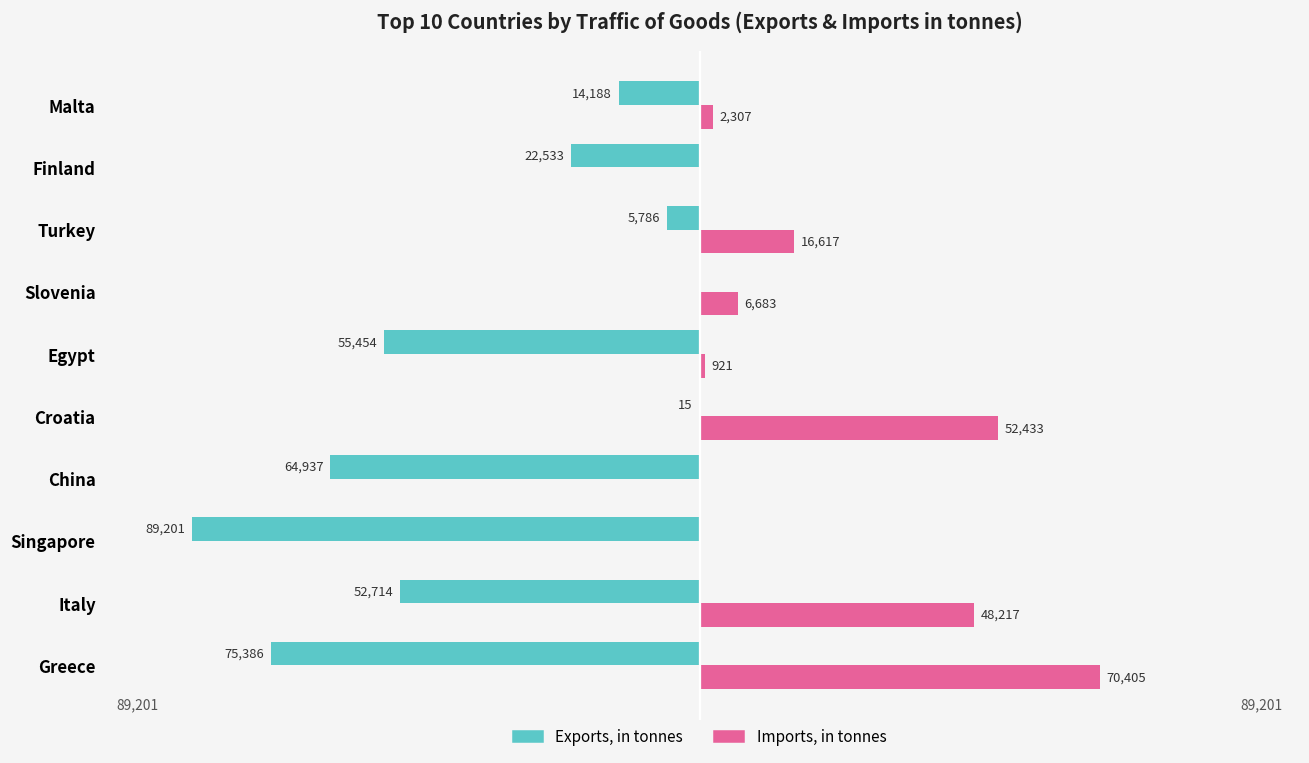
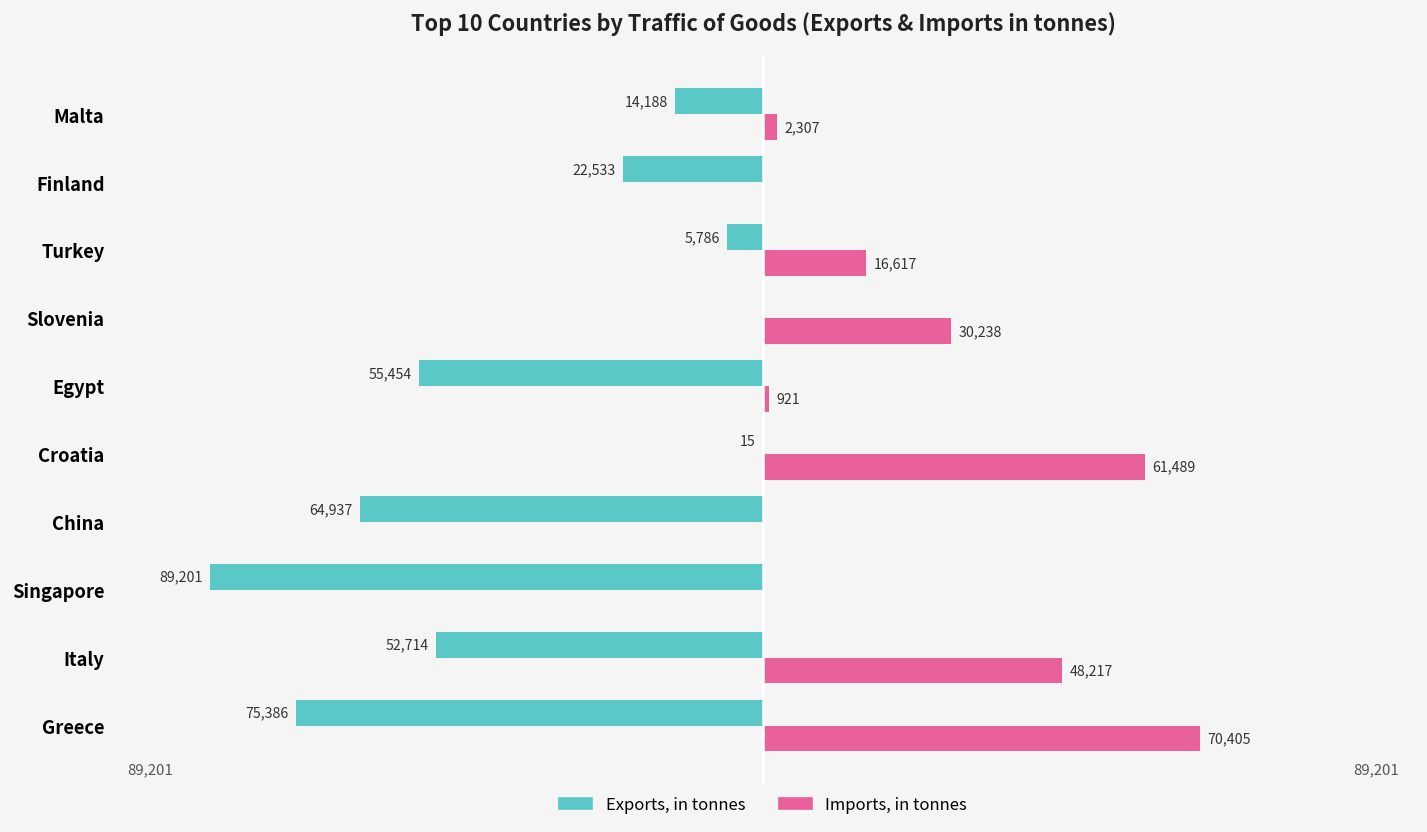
Imports, in tonnes, Slovenia: 6,683 -> 30,238
Imports, in tonnes, Croatia: 52,433 -> 61,489
